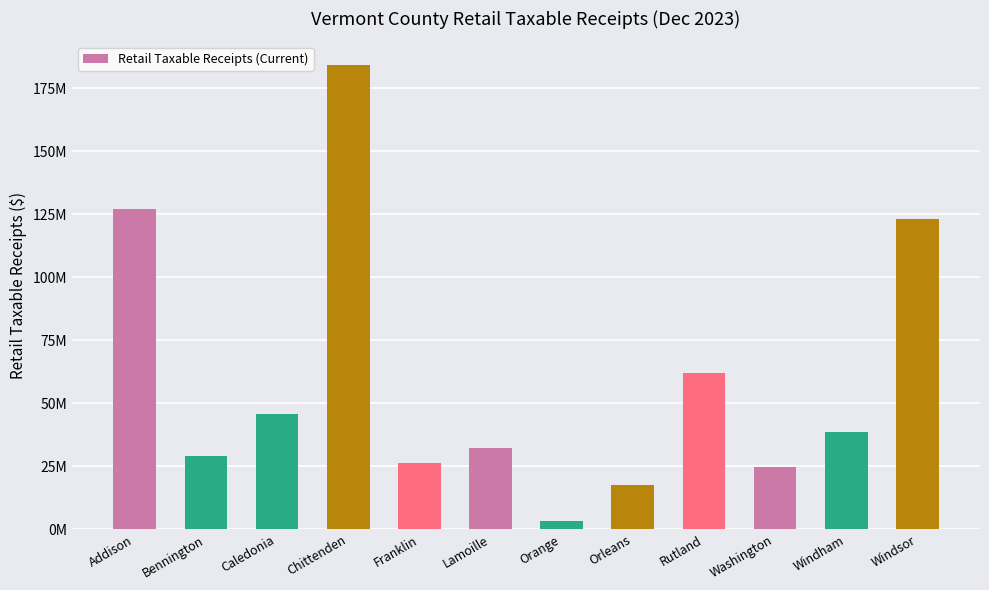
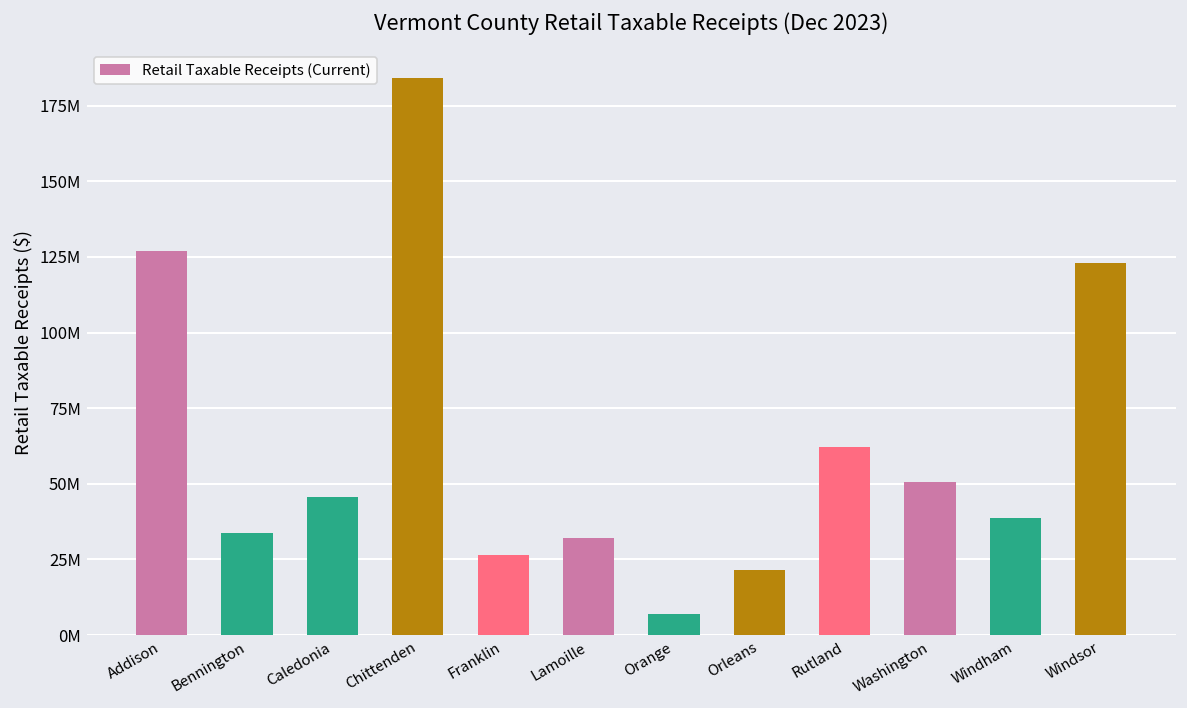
Bennington: 29000000 -> 34000000
Orange: 3000000 -> 7000000
Orleans: 17000000 -> 22000000
Washington: 25000000 -> 50000000
